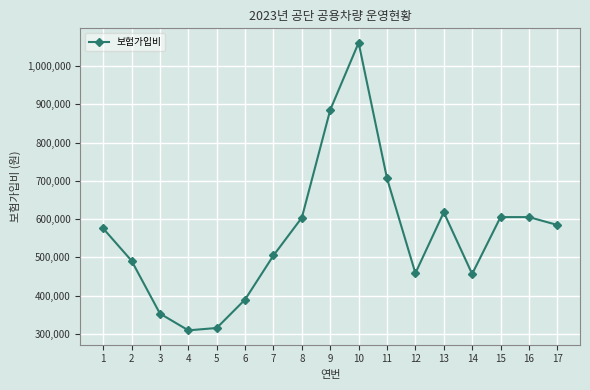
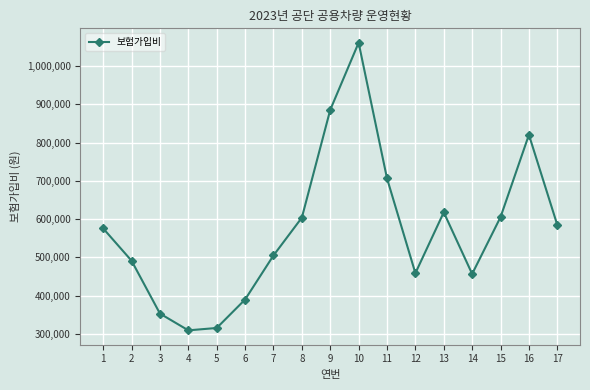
16: 610,000 -> 820,000
